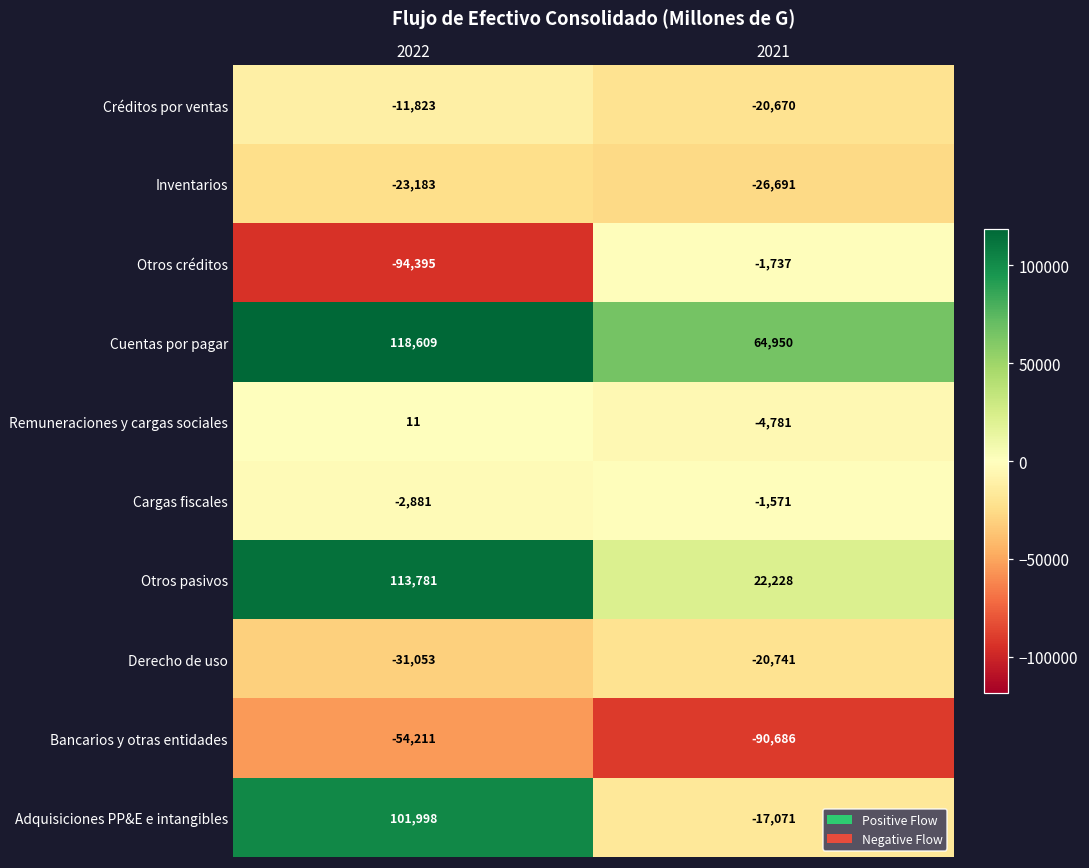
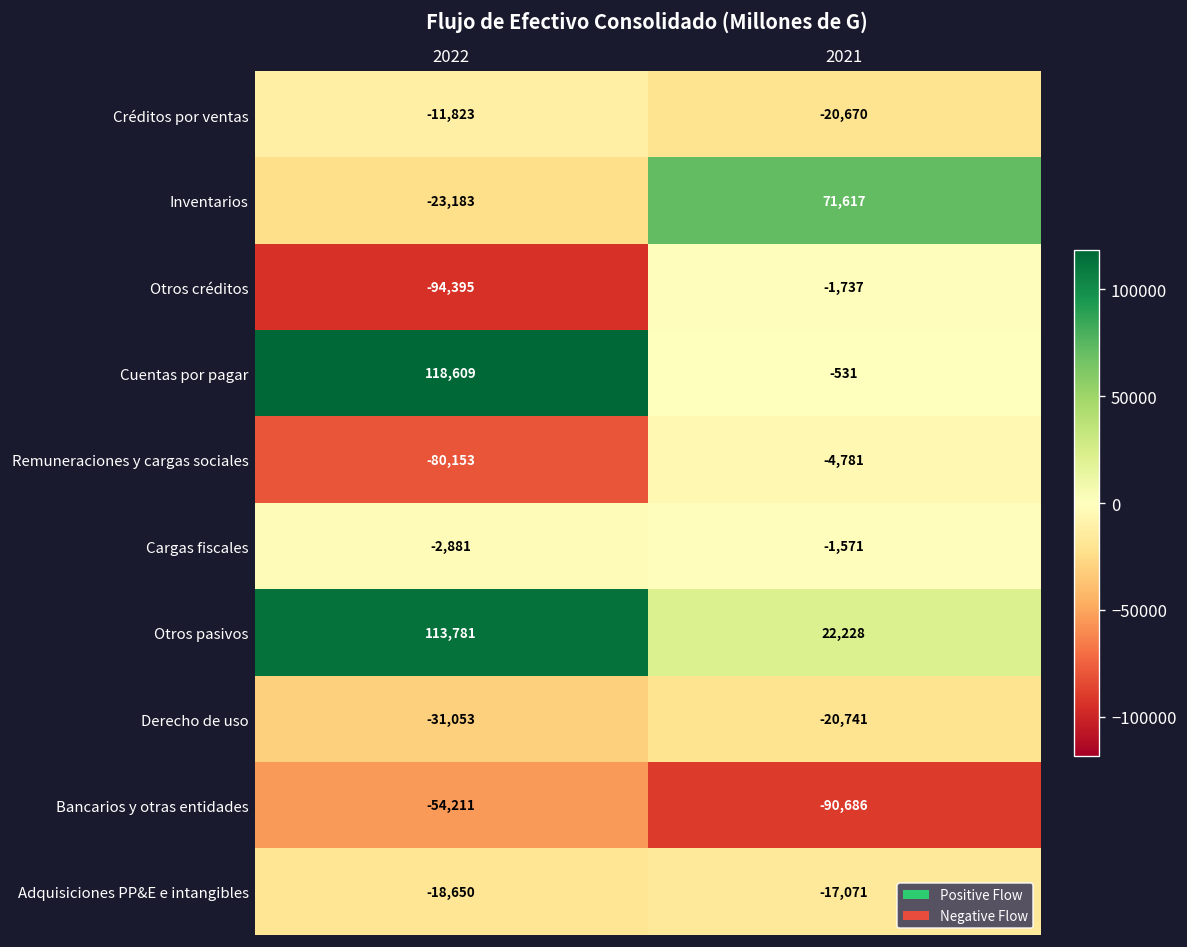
Inventarios, 2021: -26,691 -> 71,617
Cuentas por pagar, 2021: 64,950 -> -531
Remuneraciones y cargas sociales, 2022: 11 -> -80,153
Adquisiciones PP&E e intangibles, 2022: 101,998 -> -18,650
